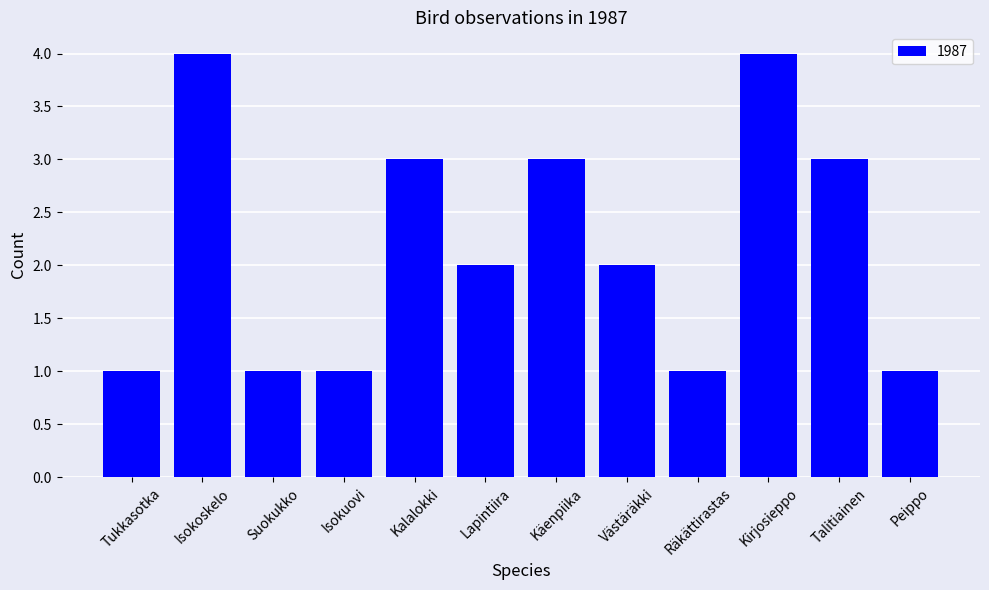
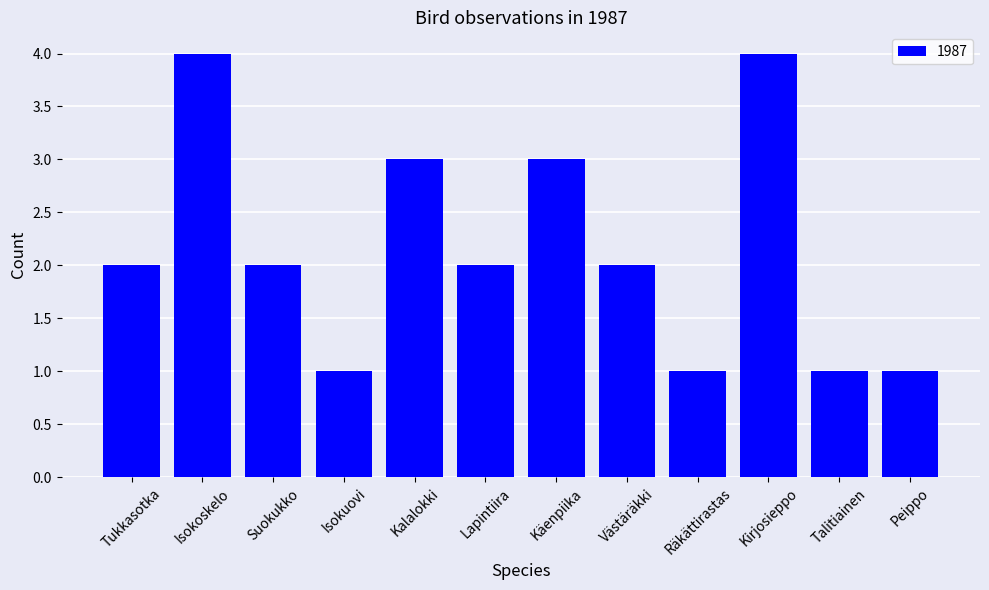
Tukkasotka: 1 -> 2
Suokukko: 1 -> 2
Talitiainen: 3 -> 1
